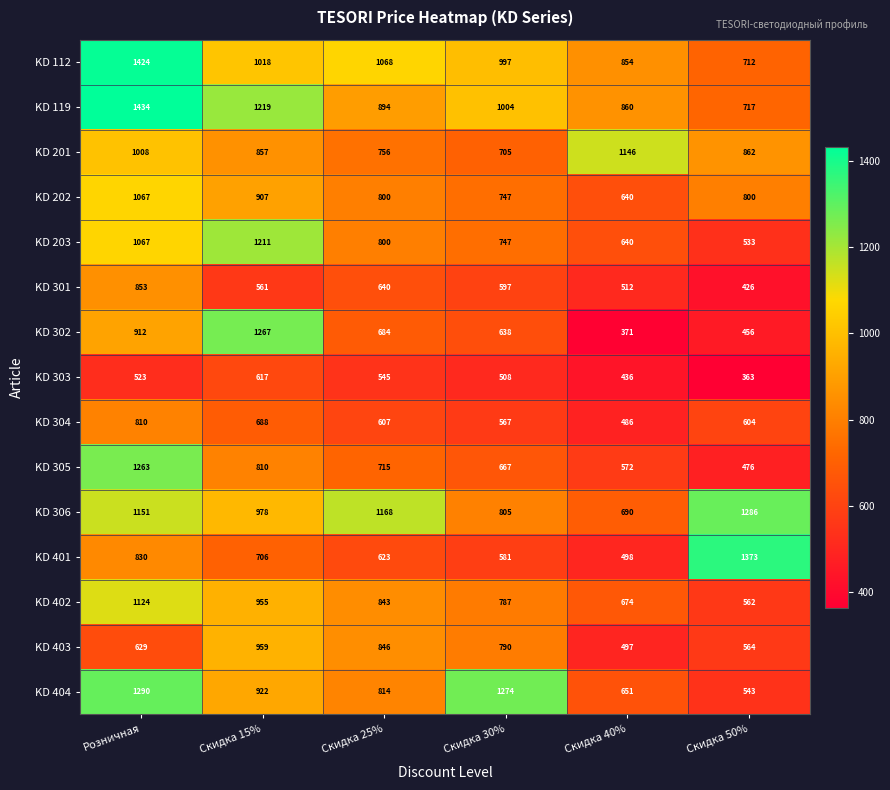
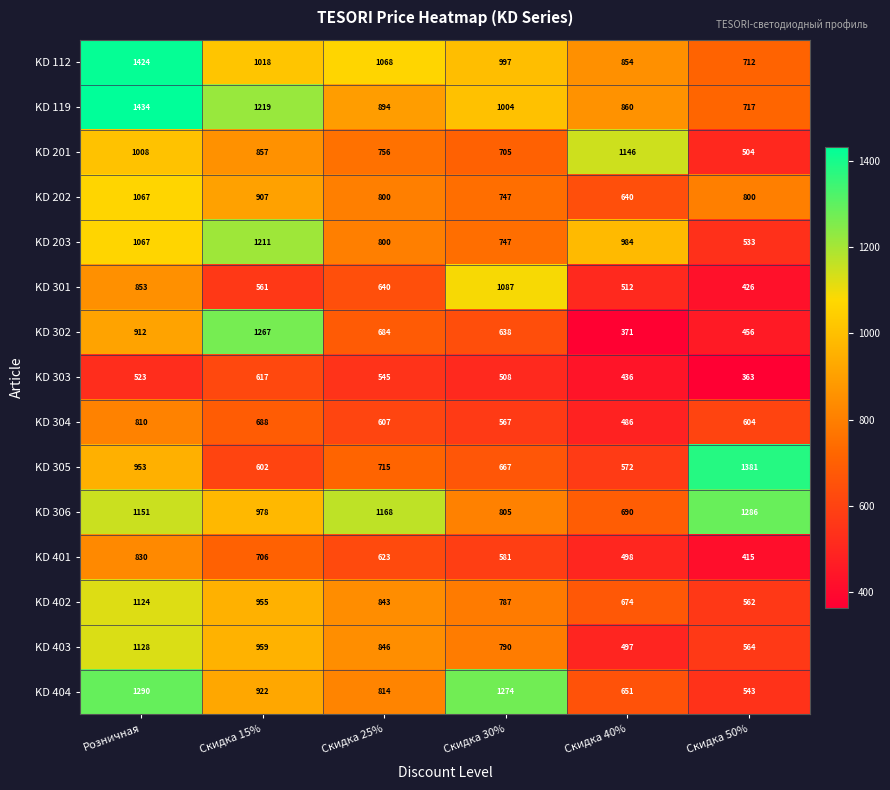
KD 201, Скидка 50%: 862 -> 504
KD 203, Скидка 40%: 640 -> 984
KD 301, Скидка 30%: 597 -> 1087
KD 305, Розничная: 1263 -> 953
KD 305, Скидка 15%: 810 -> 602
KD 305, Скидка 50%: 476 -> 1381
KD 401, Скидка 50%: 1373 -> 415
KD 403, Розничная: 629 -> 1128
